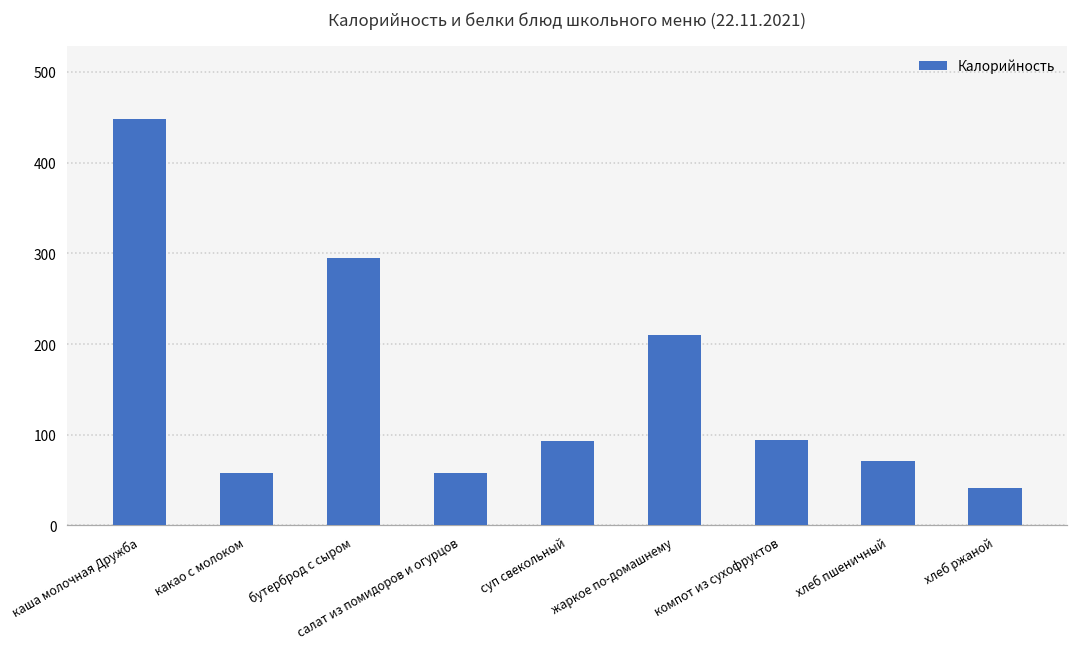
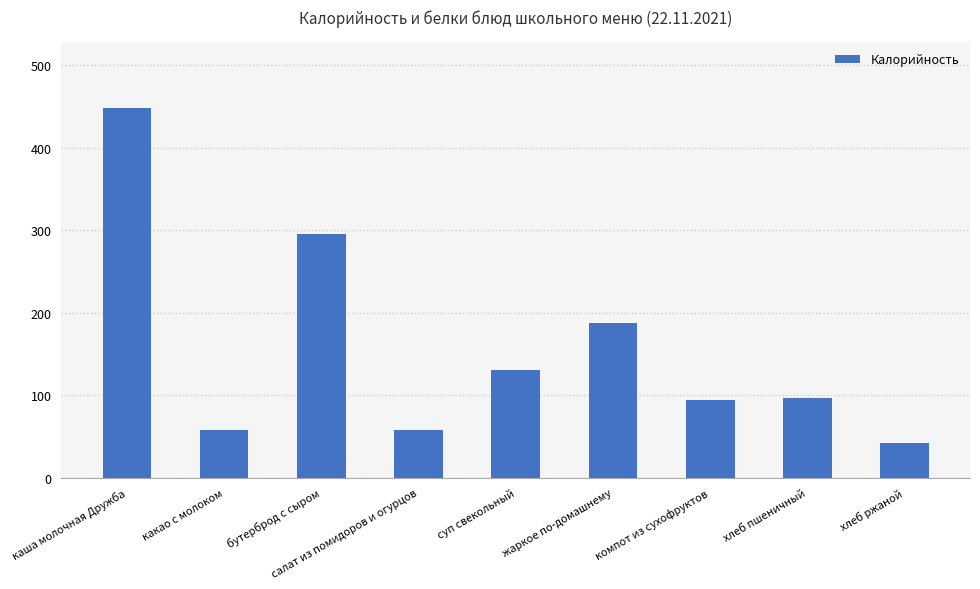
суп свекольный: 90 -> 130
жаркое по-домашнему: 210 -> 190
хлеб пшеничный: 70 -> 100
